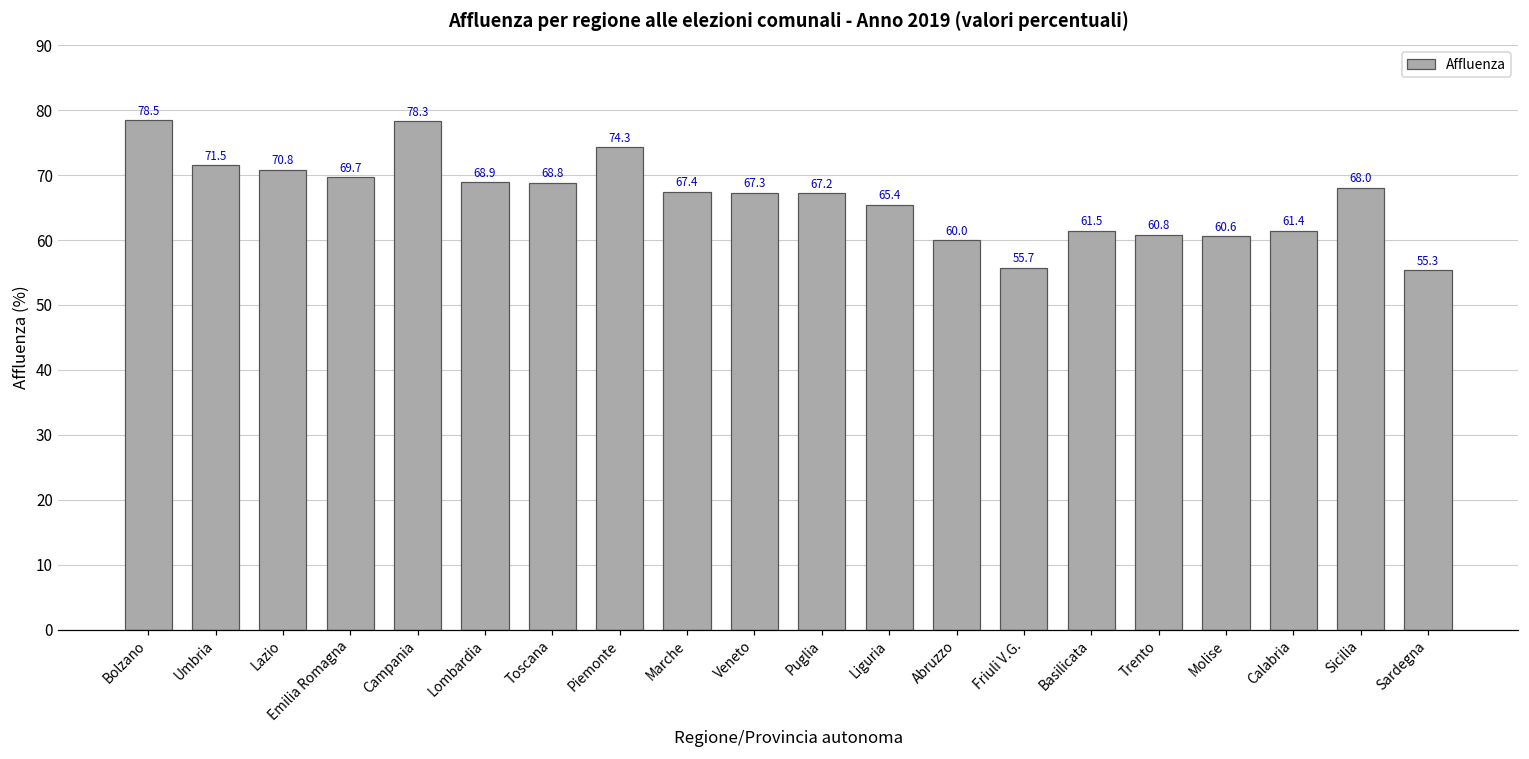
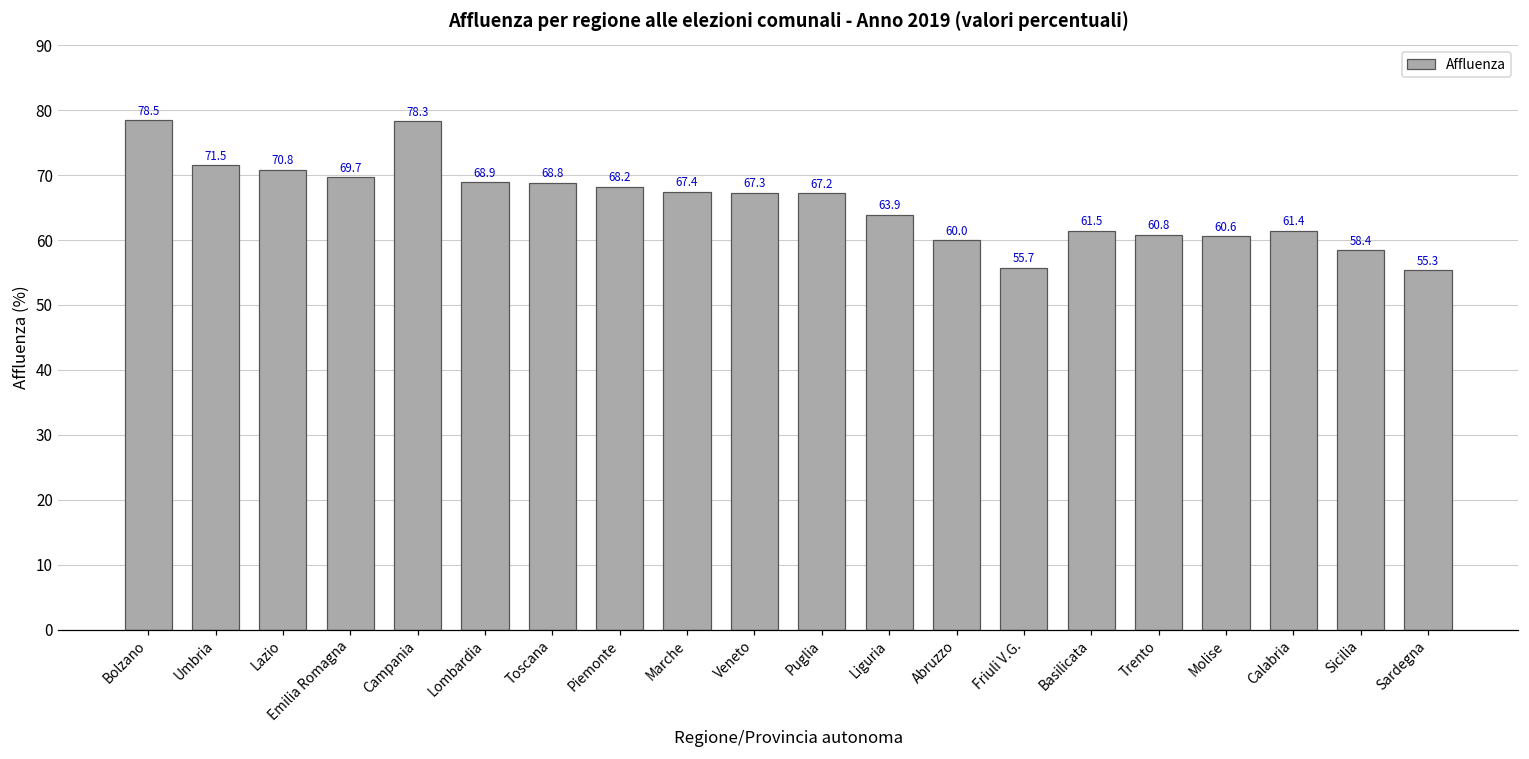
Piemonte: 74.3 -> 68.2
Liguria: 65.4 -> 63.9
Sicilia: 68.0 -> 58.4
